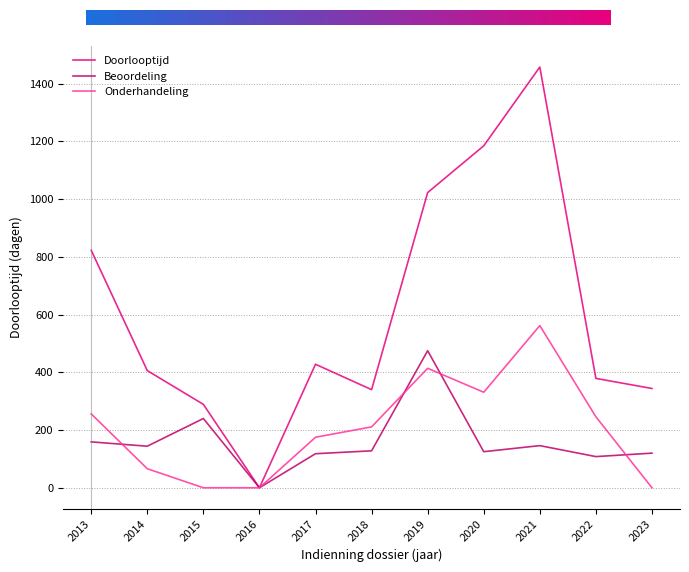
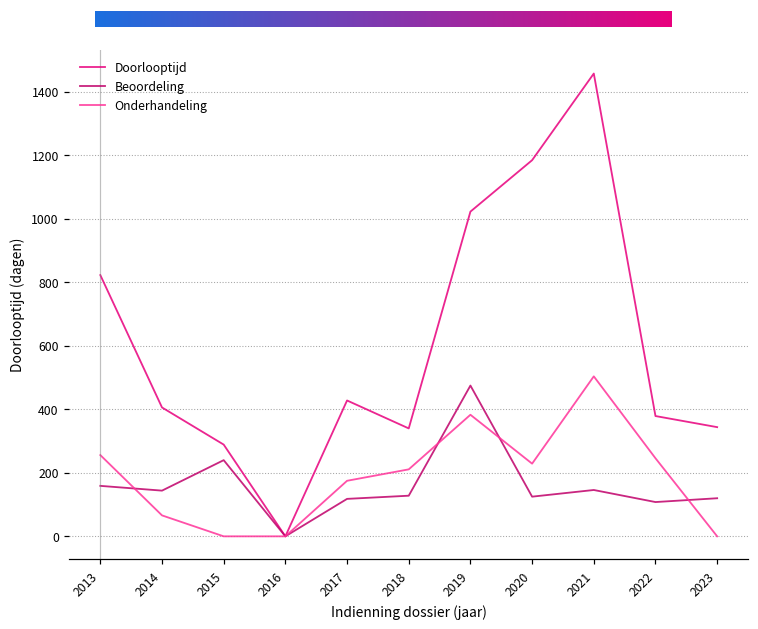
Onderhandeling, 2019: 410 -> 380
Onderhandeling, 2020: 330 -> 230
Onderhandeling, 2021: 560 -> 500
